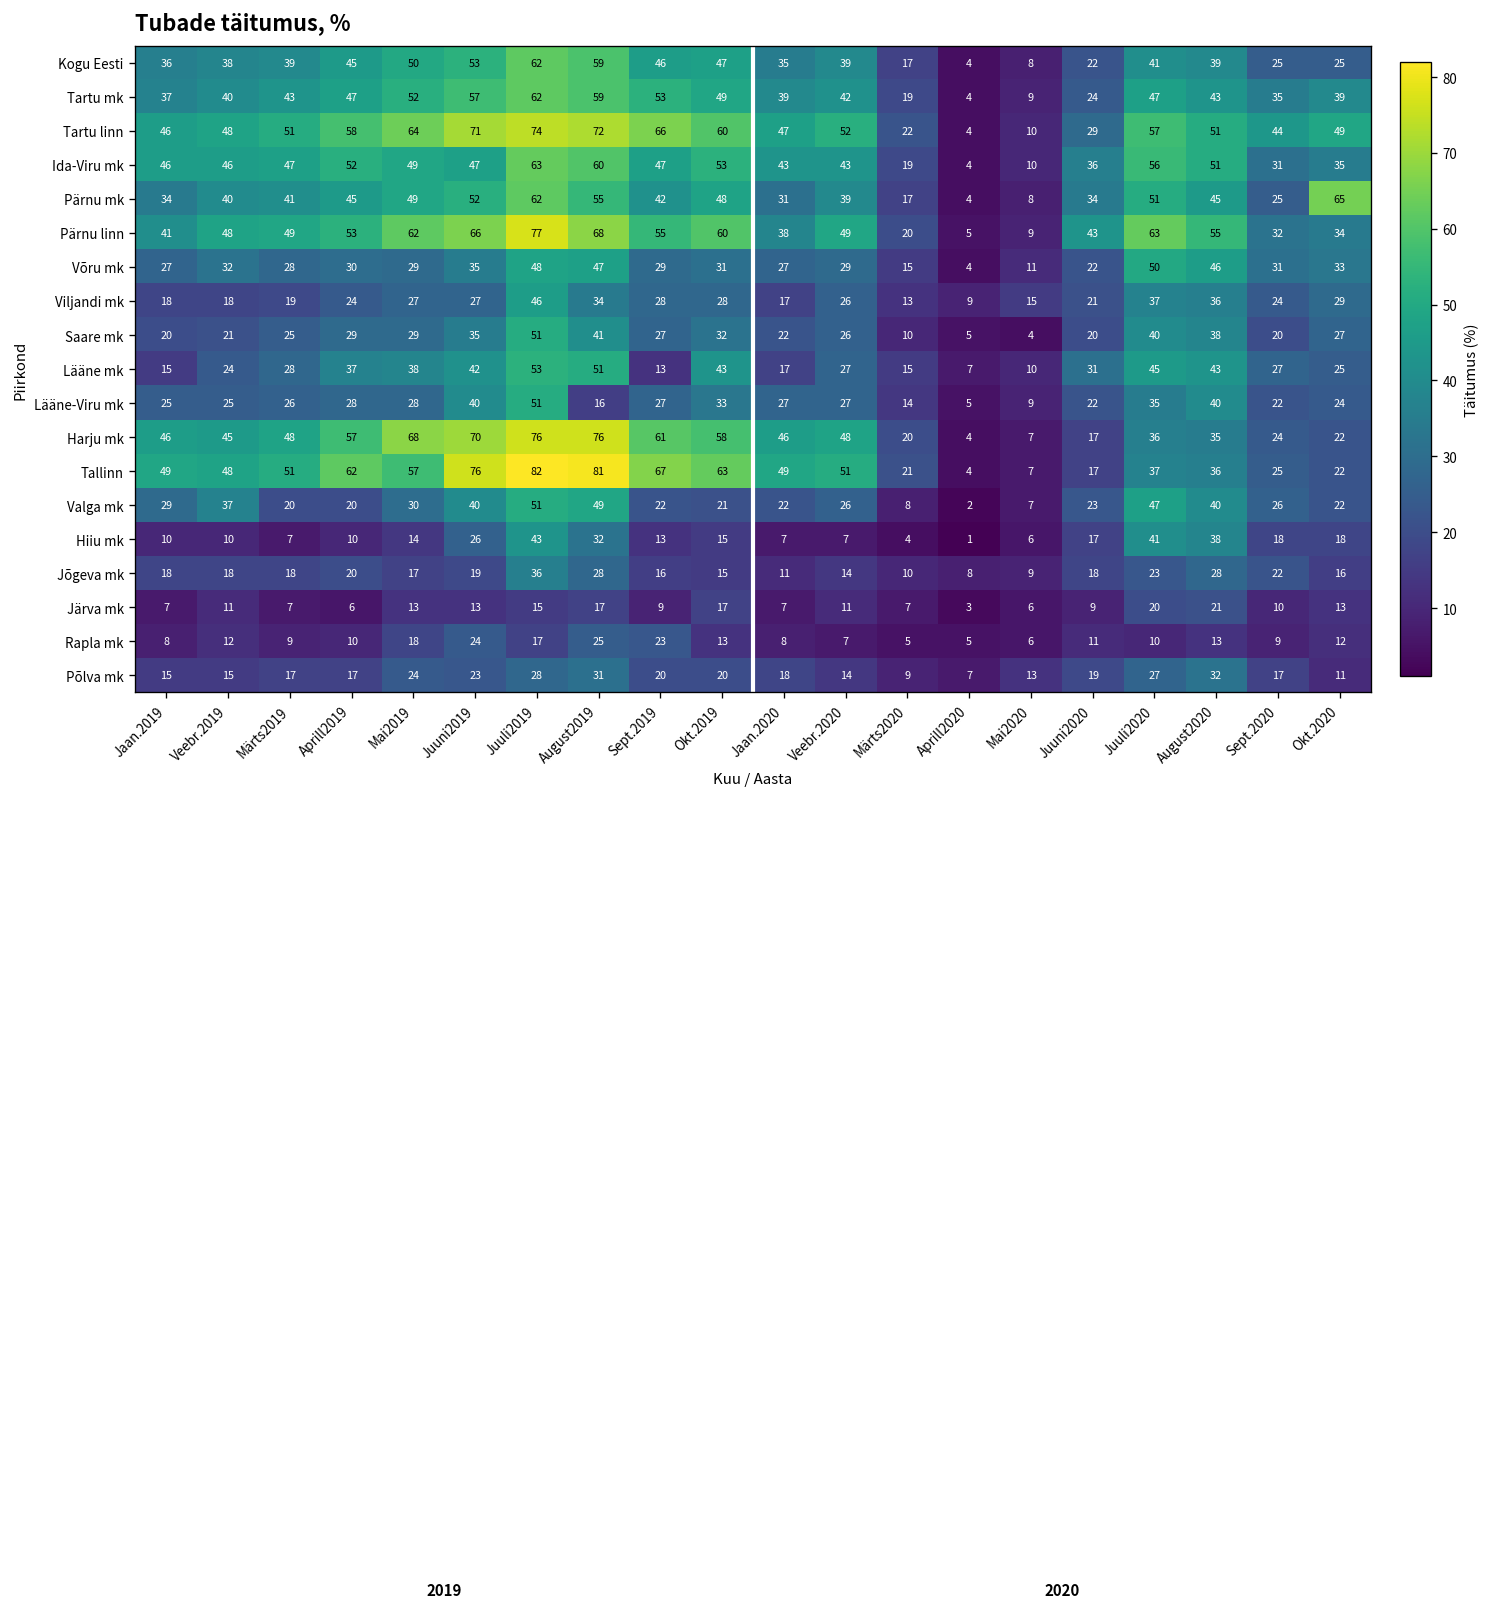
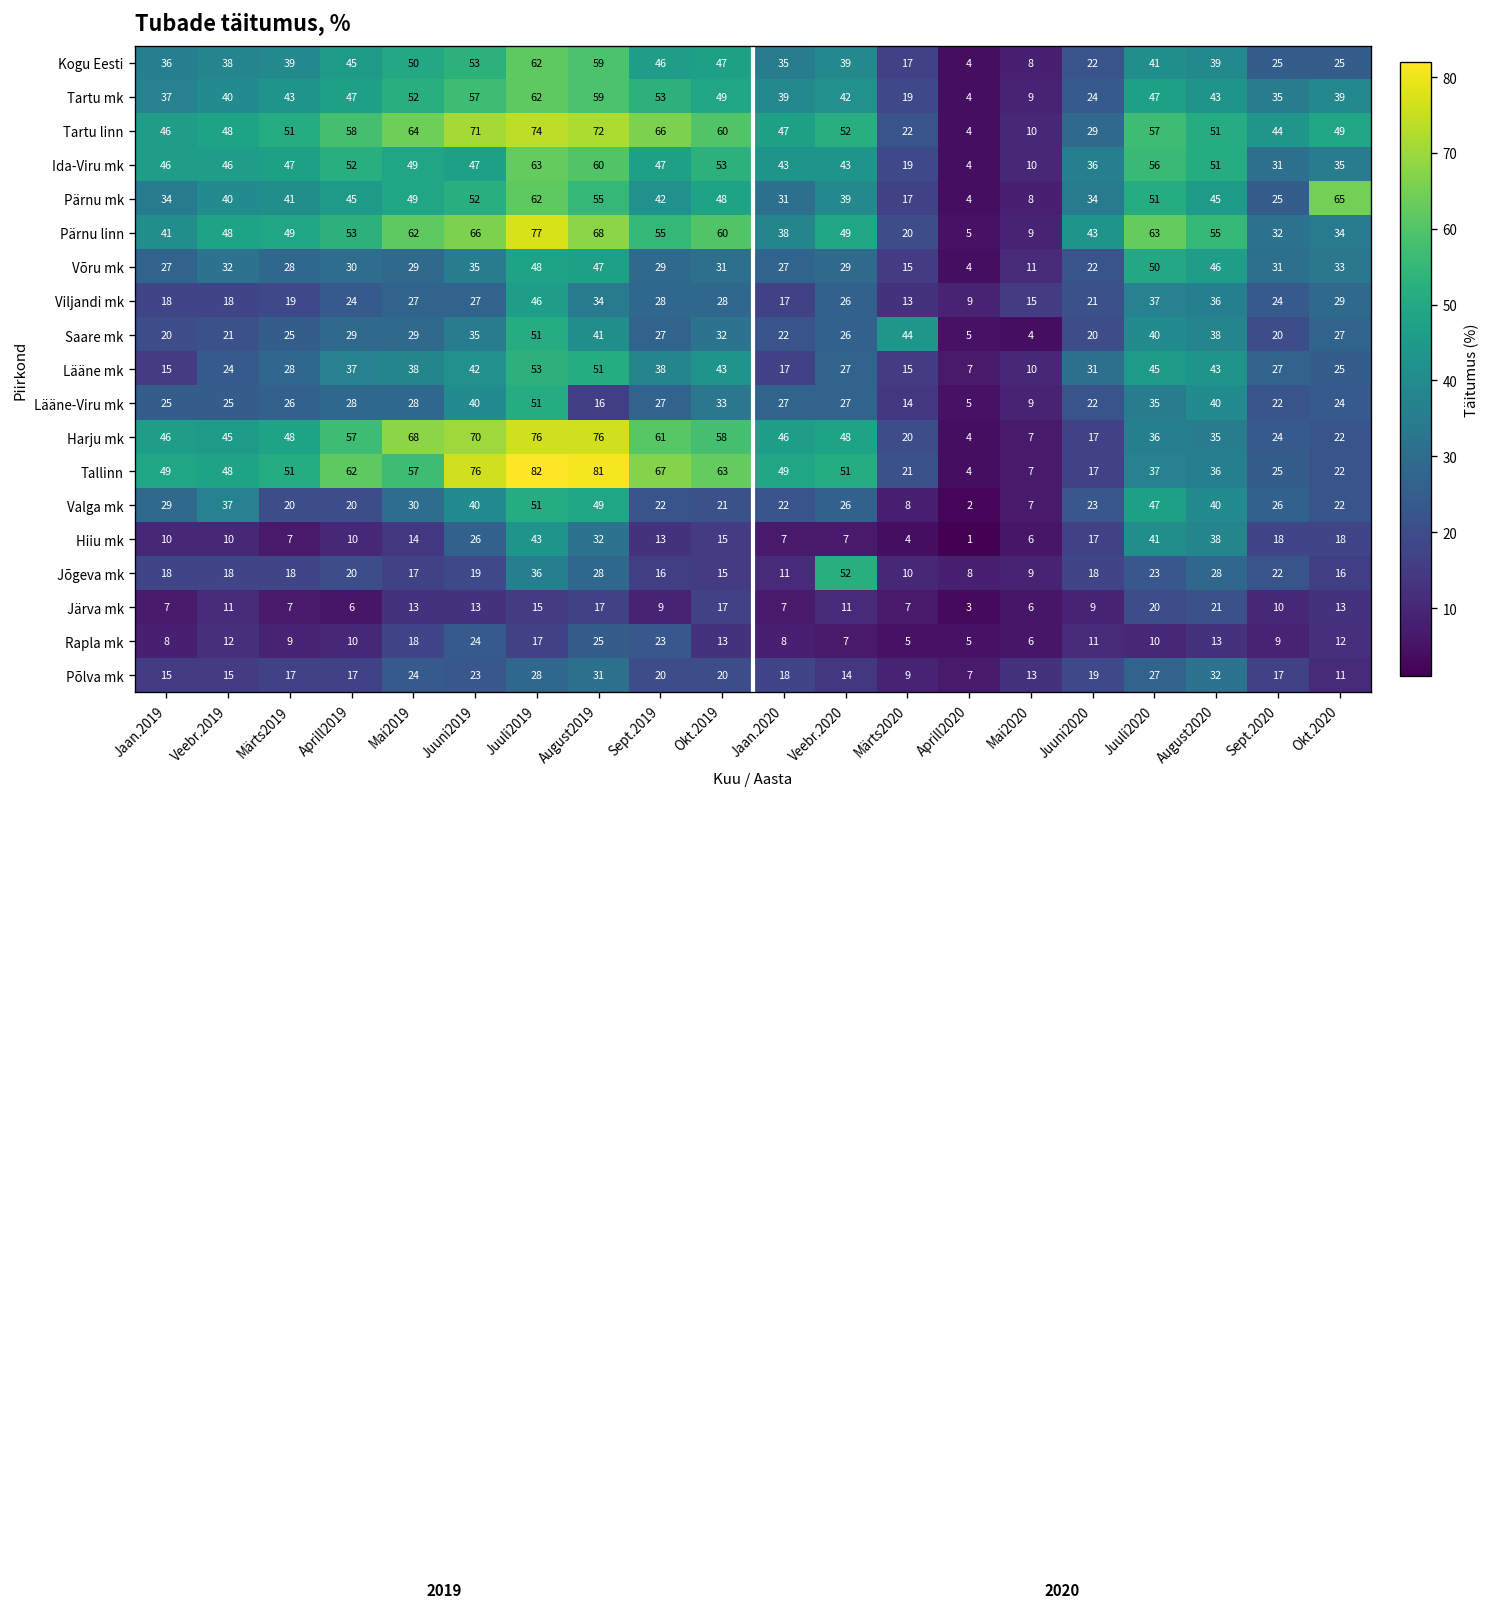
Saare mk, Märts2020: 10 -> 44
Lääne mk, Sept.2019: 13 -> 38
Jõgeva mk, Veebr.2020: 14 -> 52
